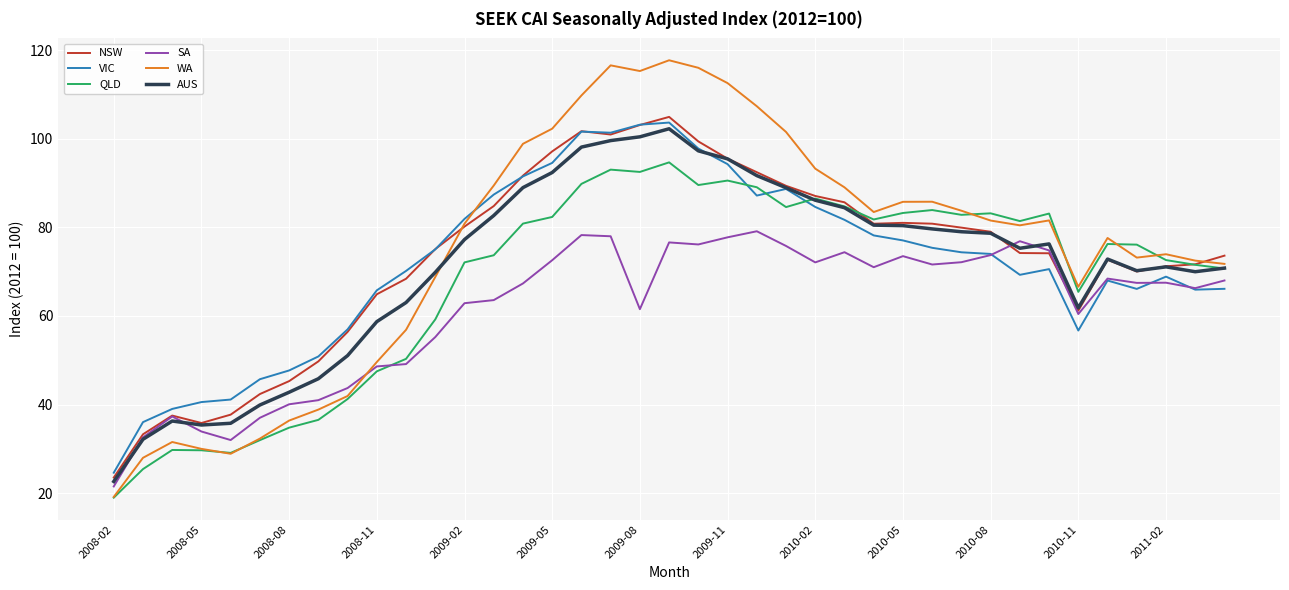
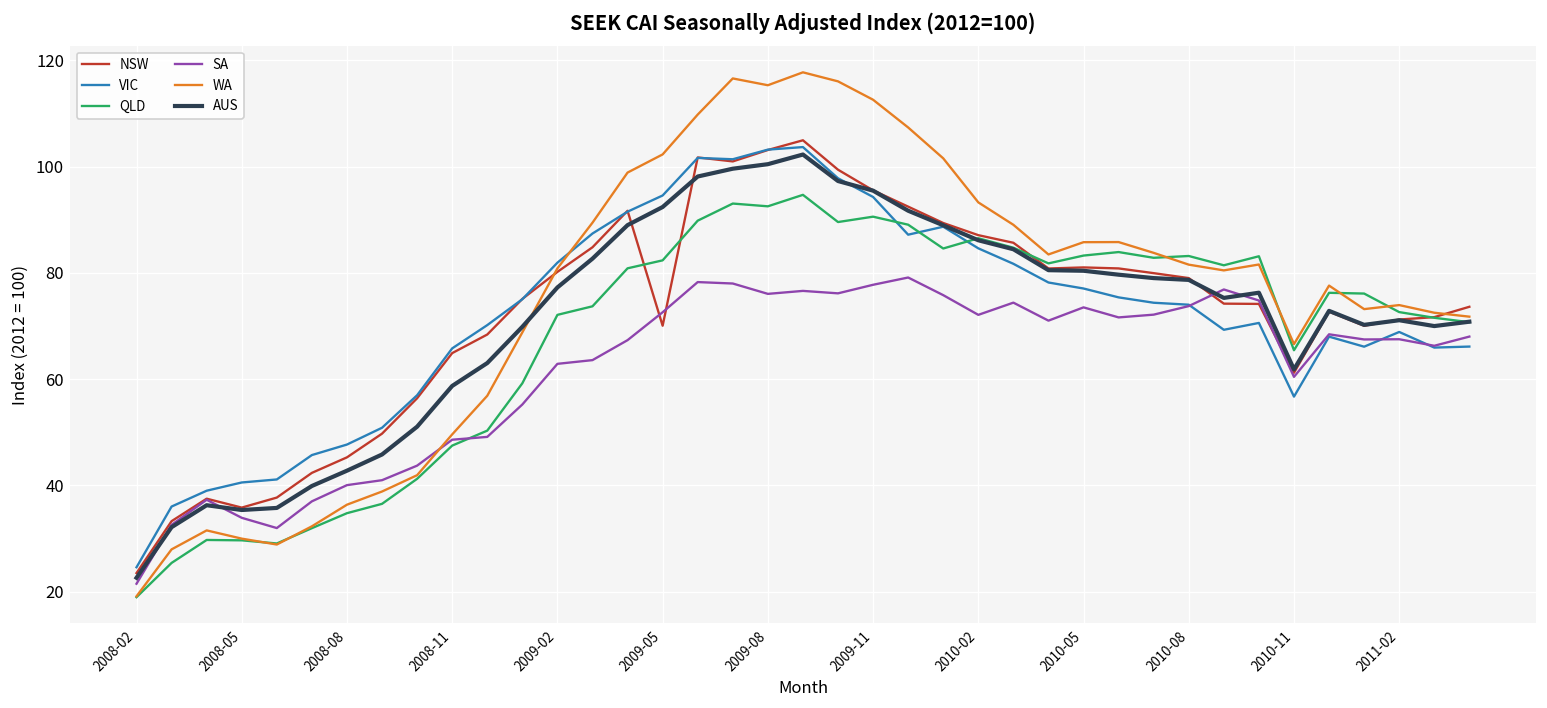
NSW, 2009-05: 97 -> 70
SA, 2009-08: 62 -> 76
